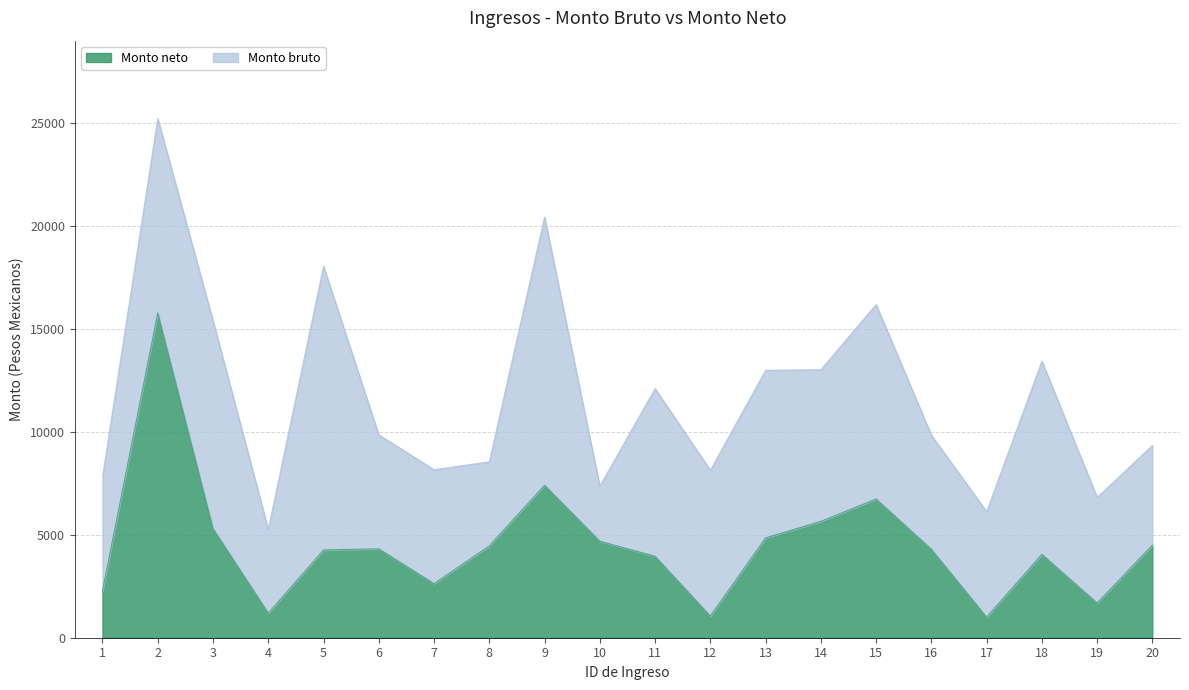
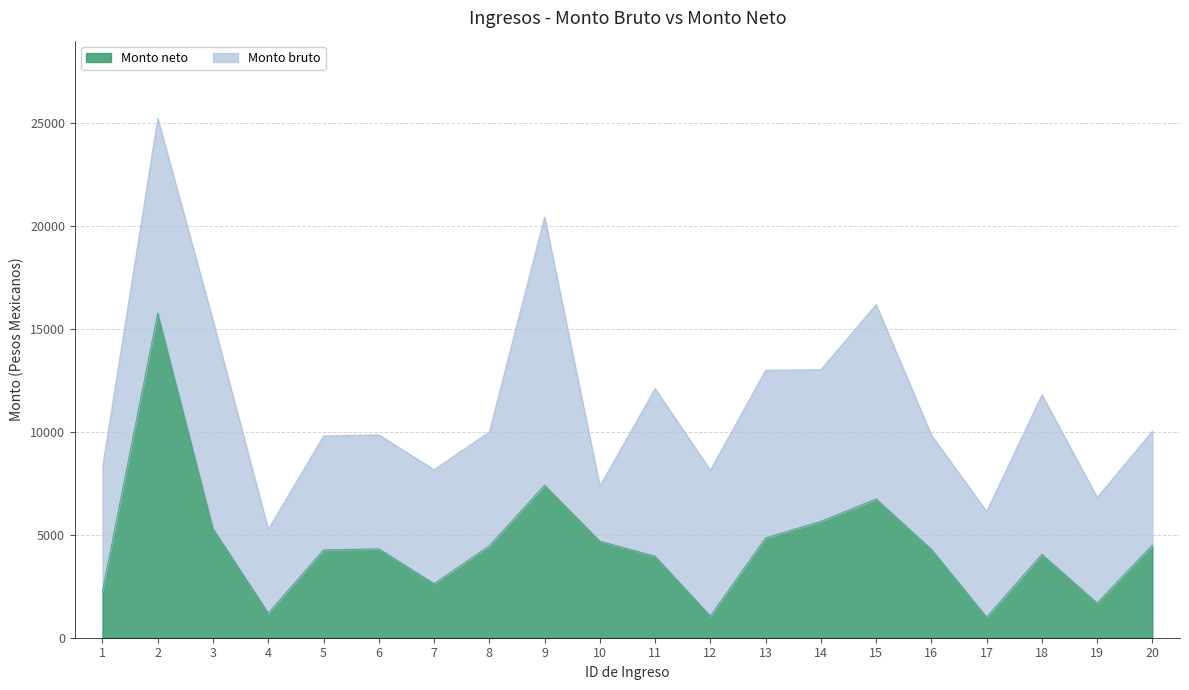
Monto bruto, 1: 5500 -> 6000
Monto bruto, 5: 13800 -> 5500
Monto bruto, 8: 4100 -> 5500
Monto bruto, 18: 9400 -> 7700
Monto bruto, 20: 4800 -> 5500
